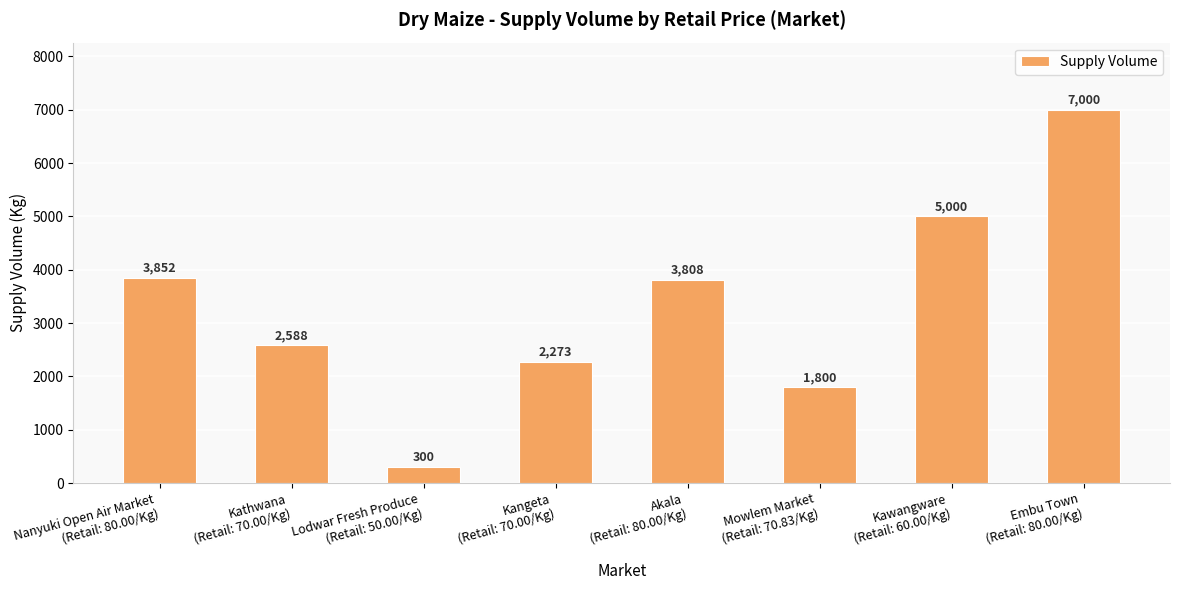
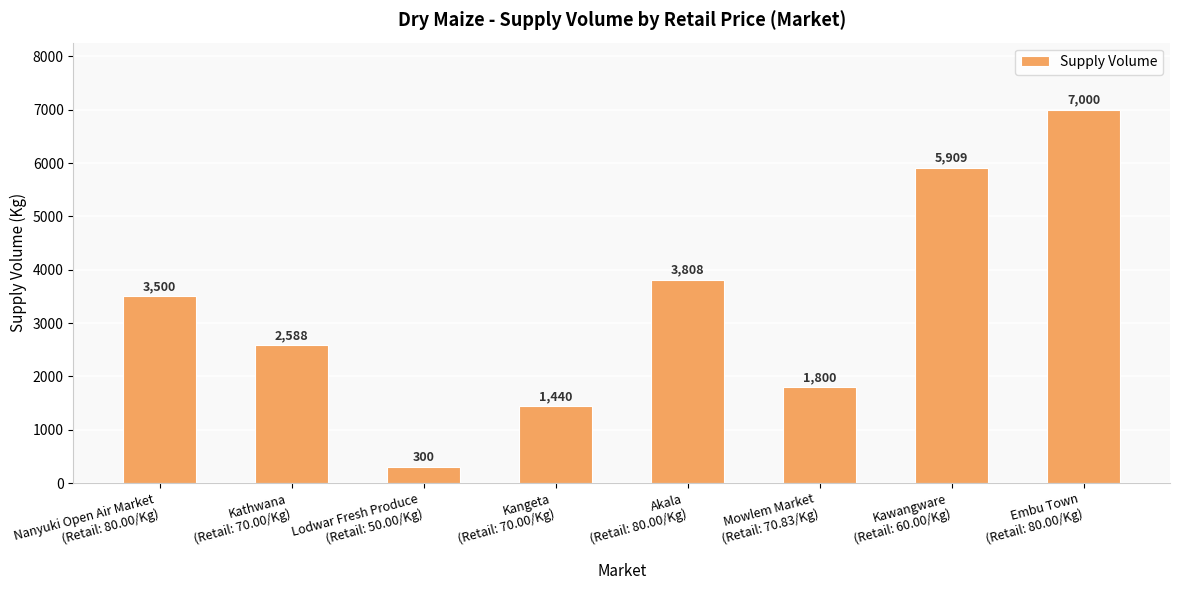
Nanyuki Open Air Market (Retail: 80.00/Kg): 3,852 -> 3,500
Kangeta (Retail: 70.00/Kg): 2,273 -> 1,440
Kawangware (Retail: 60.00/Kg): 5,000 -> 5,909
